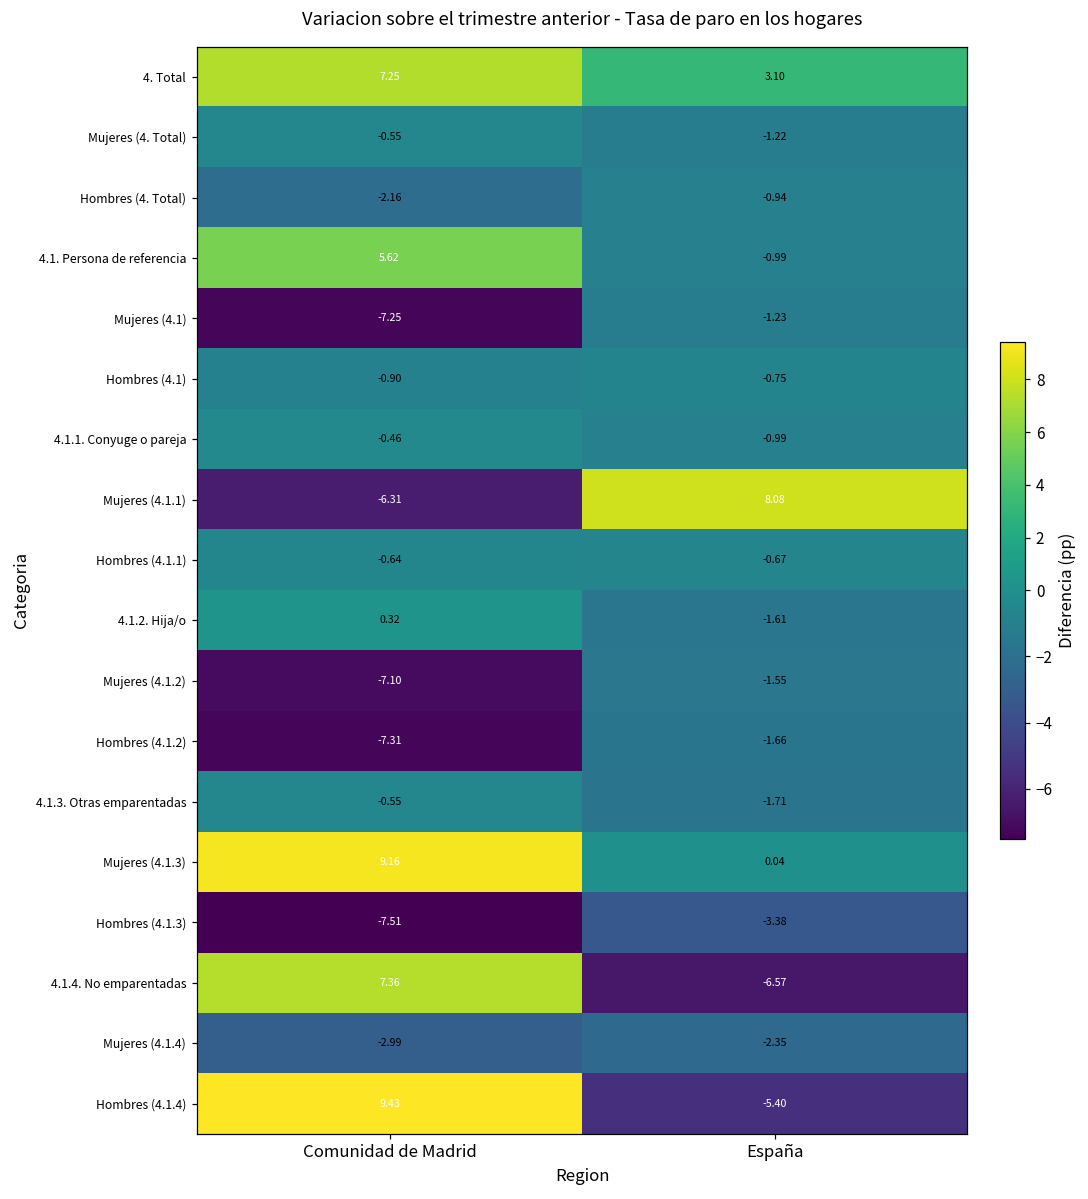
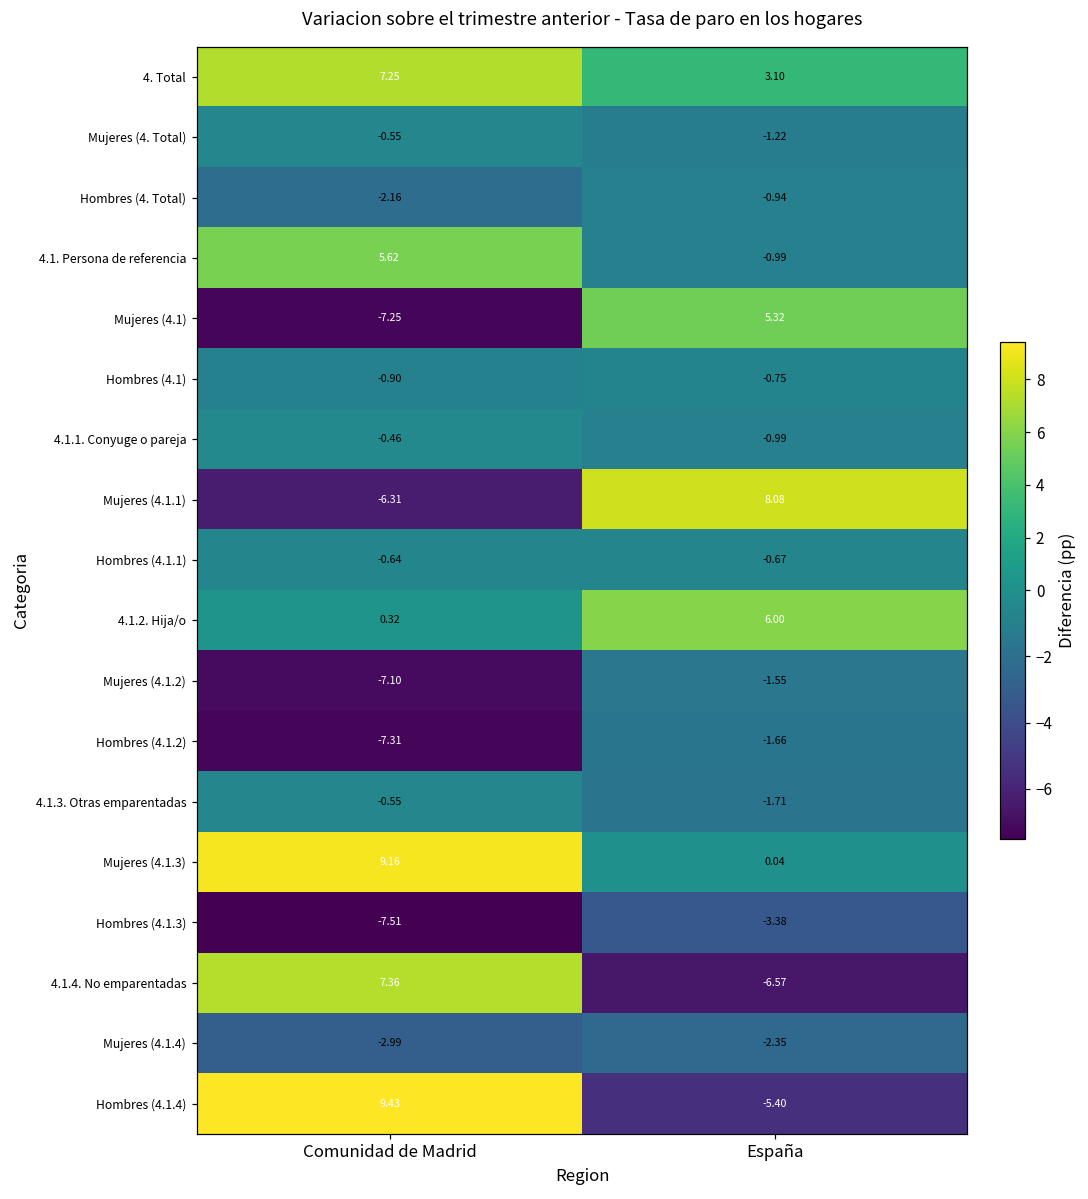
Mujeres (4.1), España: -1.23 -> 5.32
4.1.2. Hija/o, España: -1.61 -> 6.00
